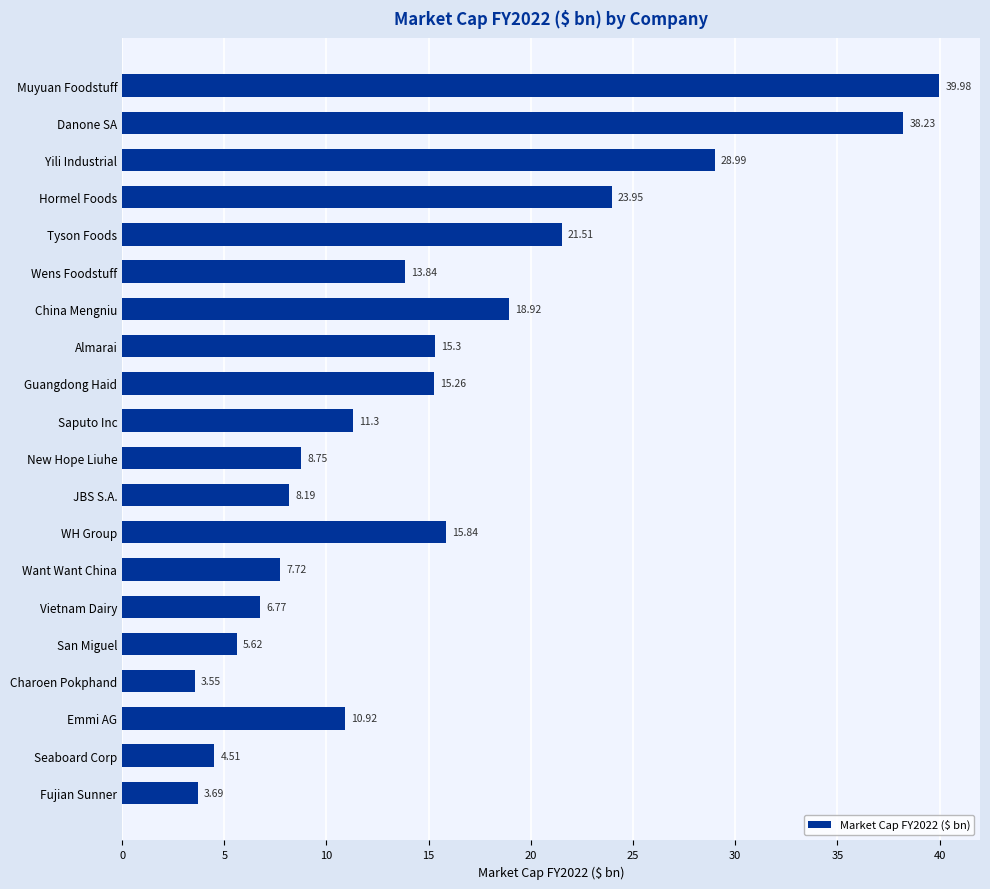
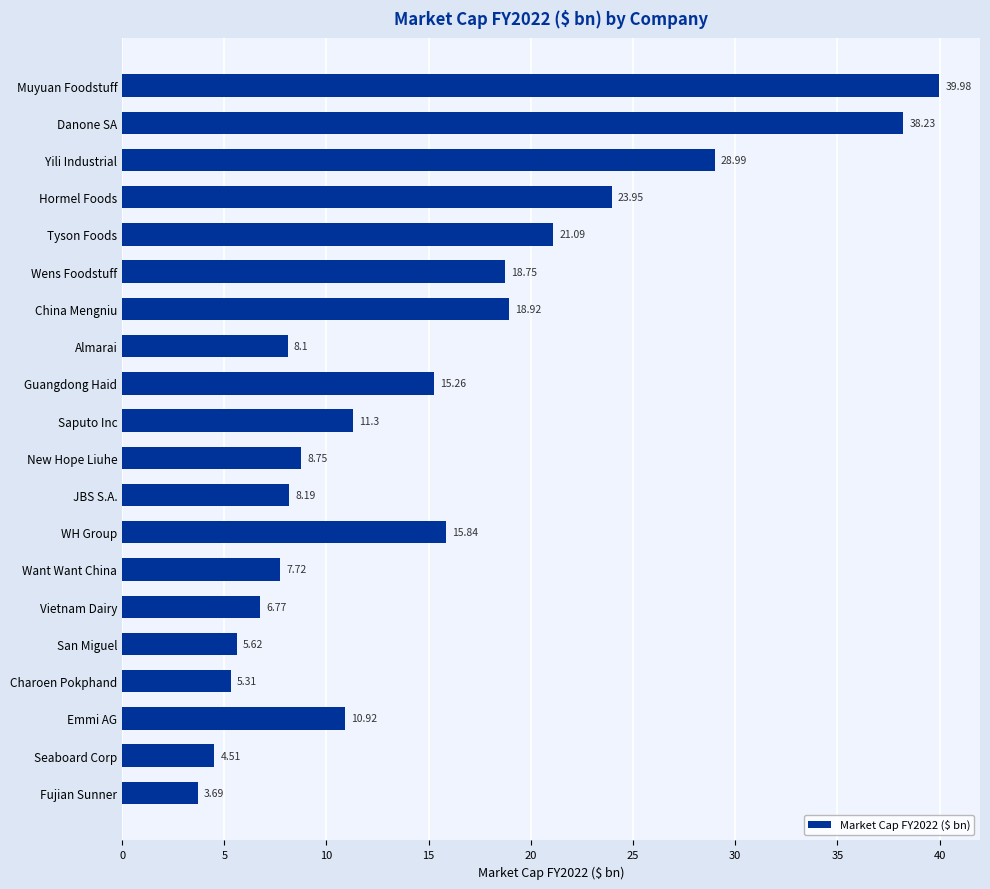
Tyson Foods: 21.51 -> 21.09
Wens Foodstuff: 13.84 -> 18.75
Almarai: 15.3 -> 8.1
Charoen Pokphand: 3.55 -> 5.31
